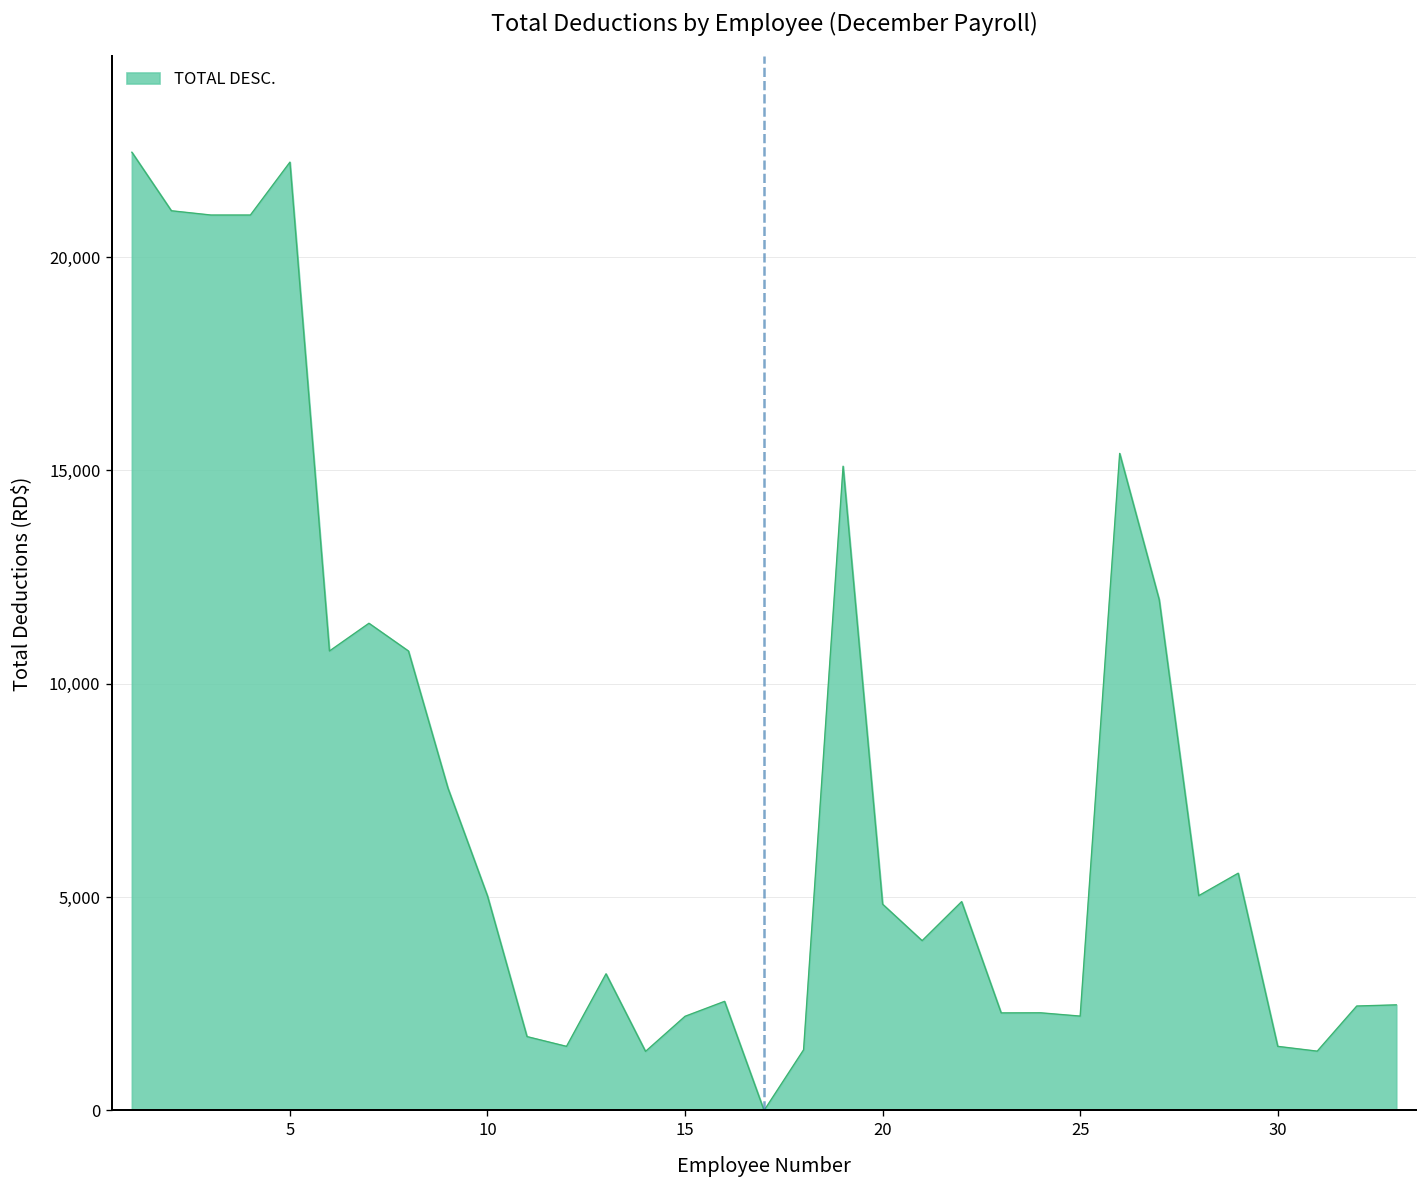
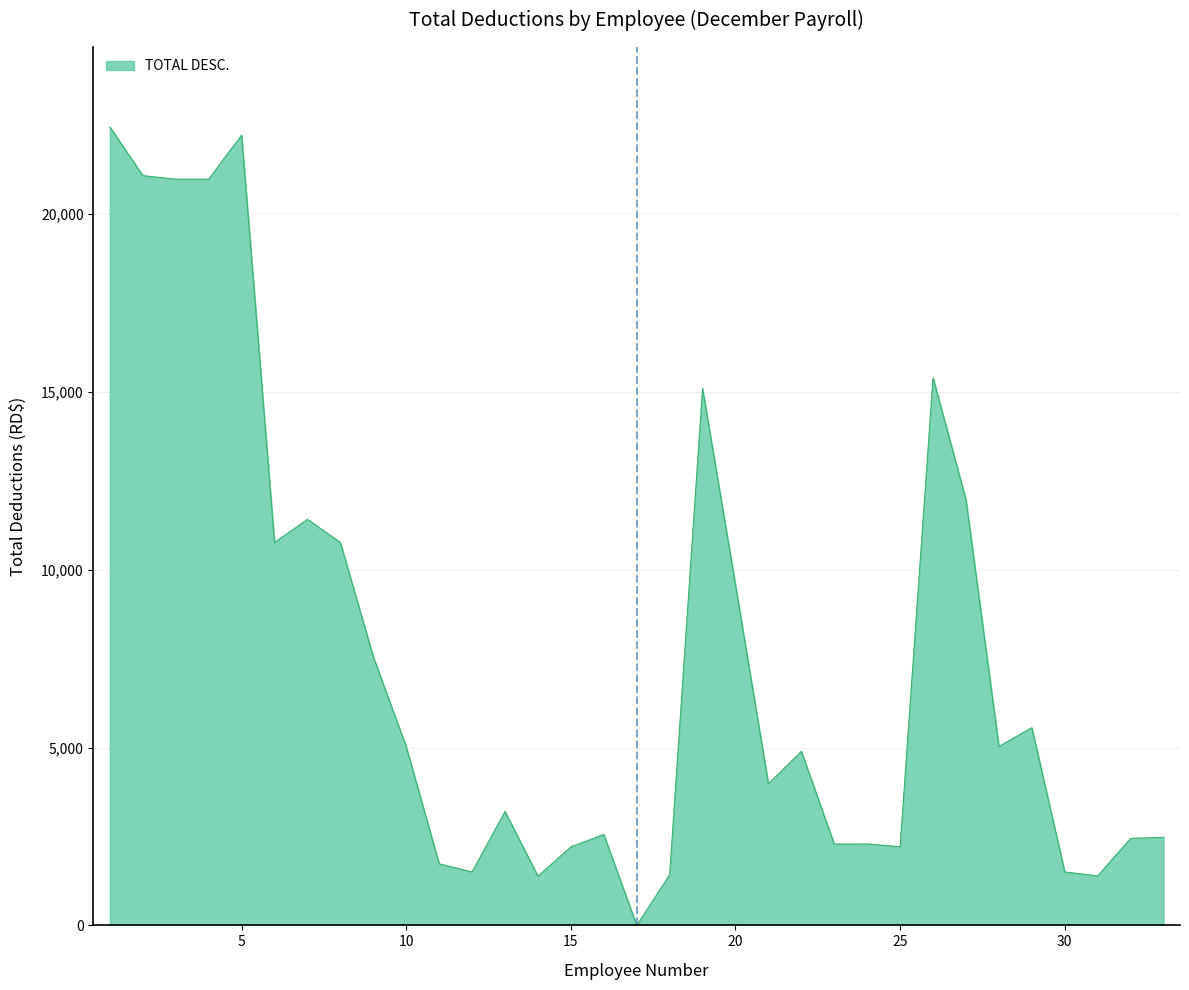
20: 4,800 -> 9,600
